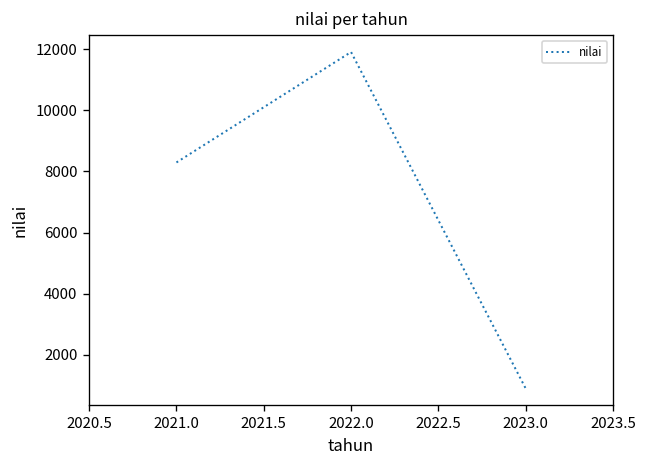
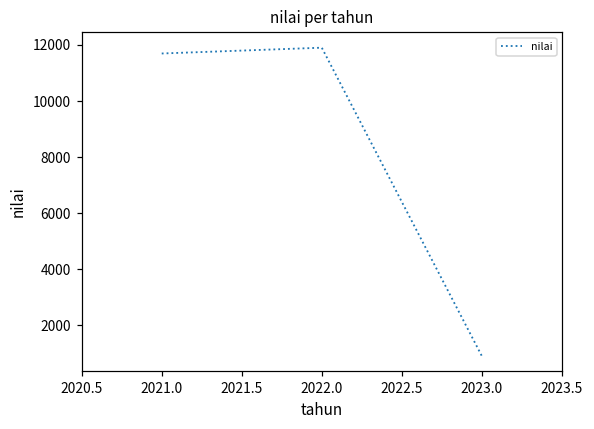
2021.0: 8300 -> 11700
